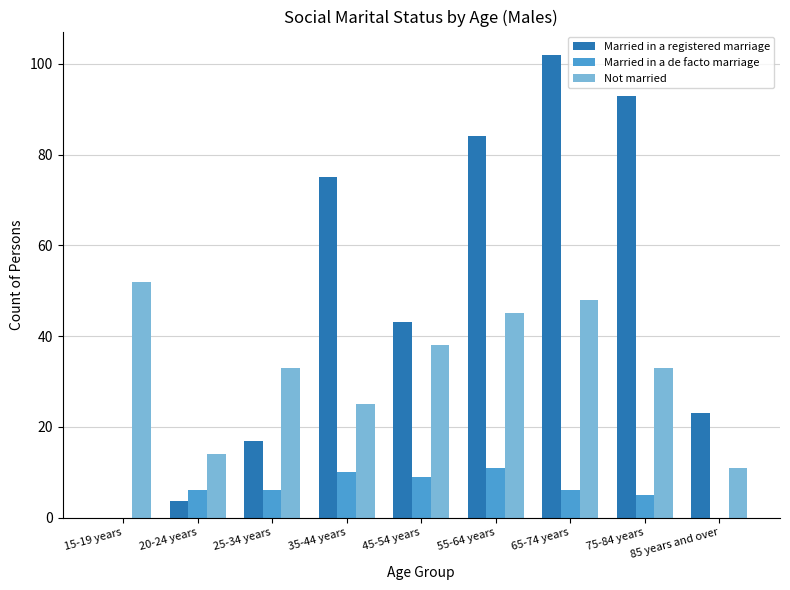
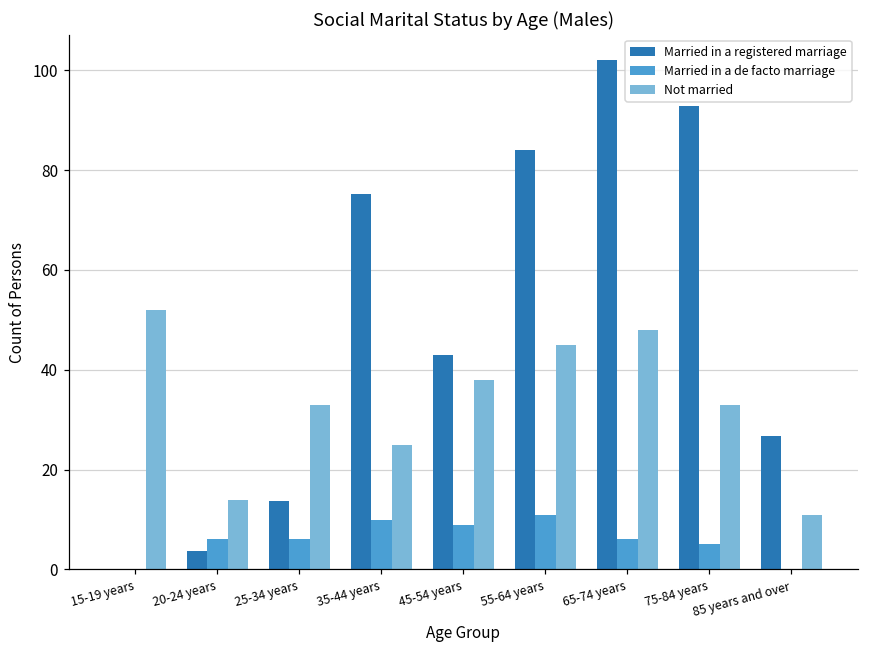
Married in a registered marriage, 25-34 years: 17 -> 14
Married in a registered marriage, 85 years and over: 23 -> 27
